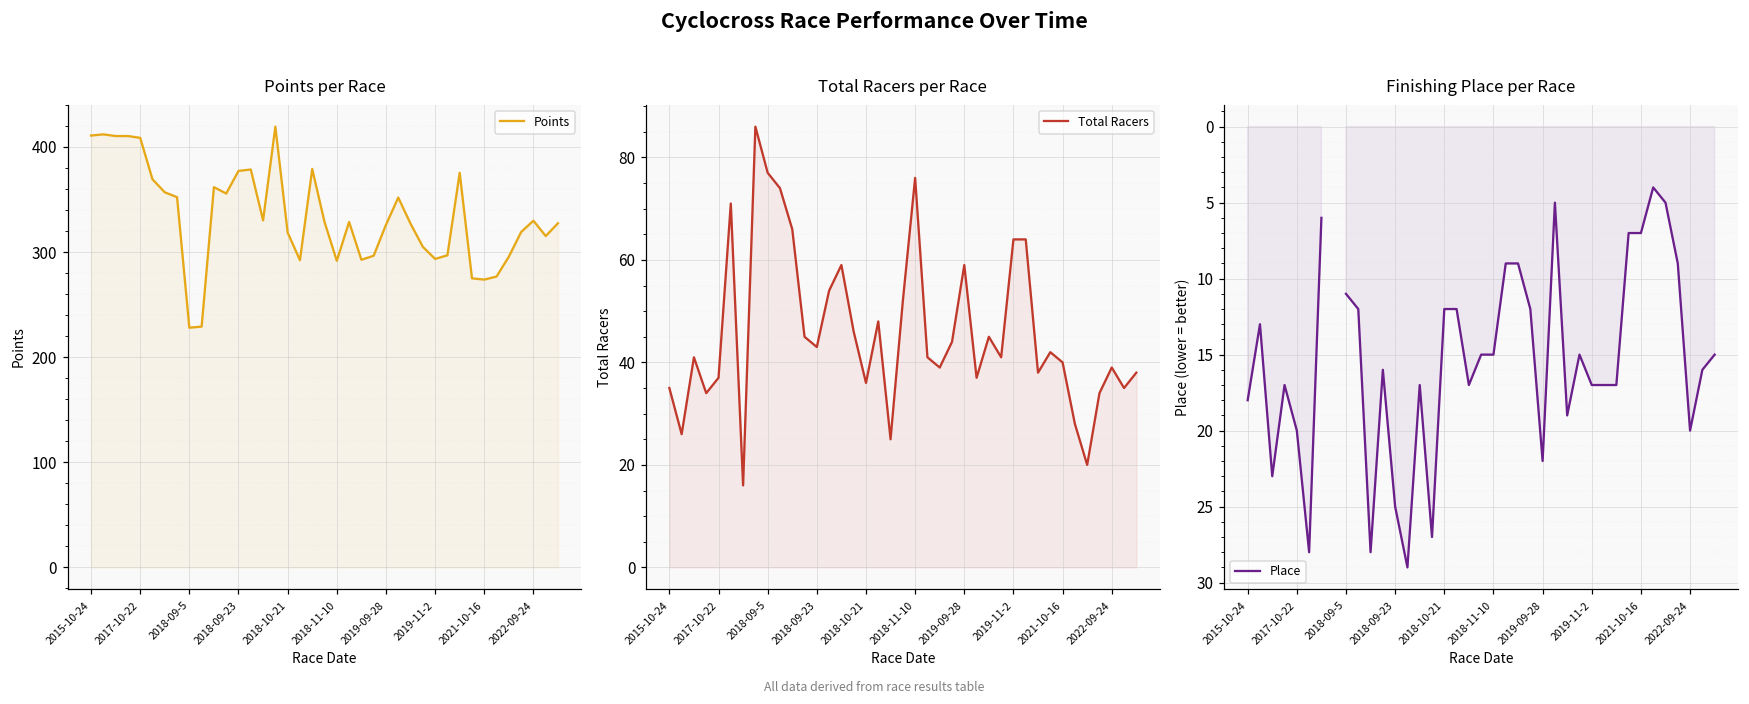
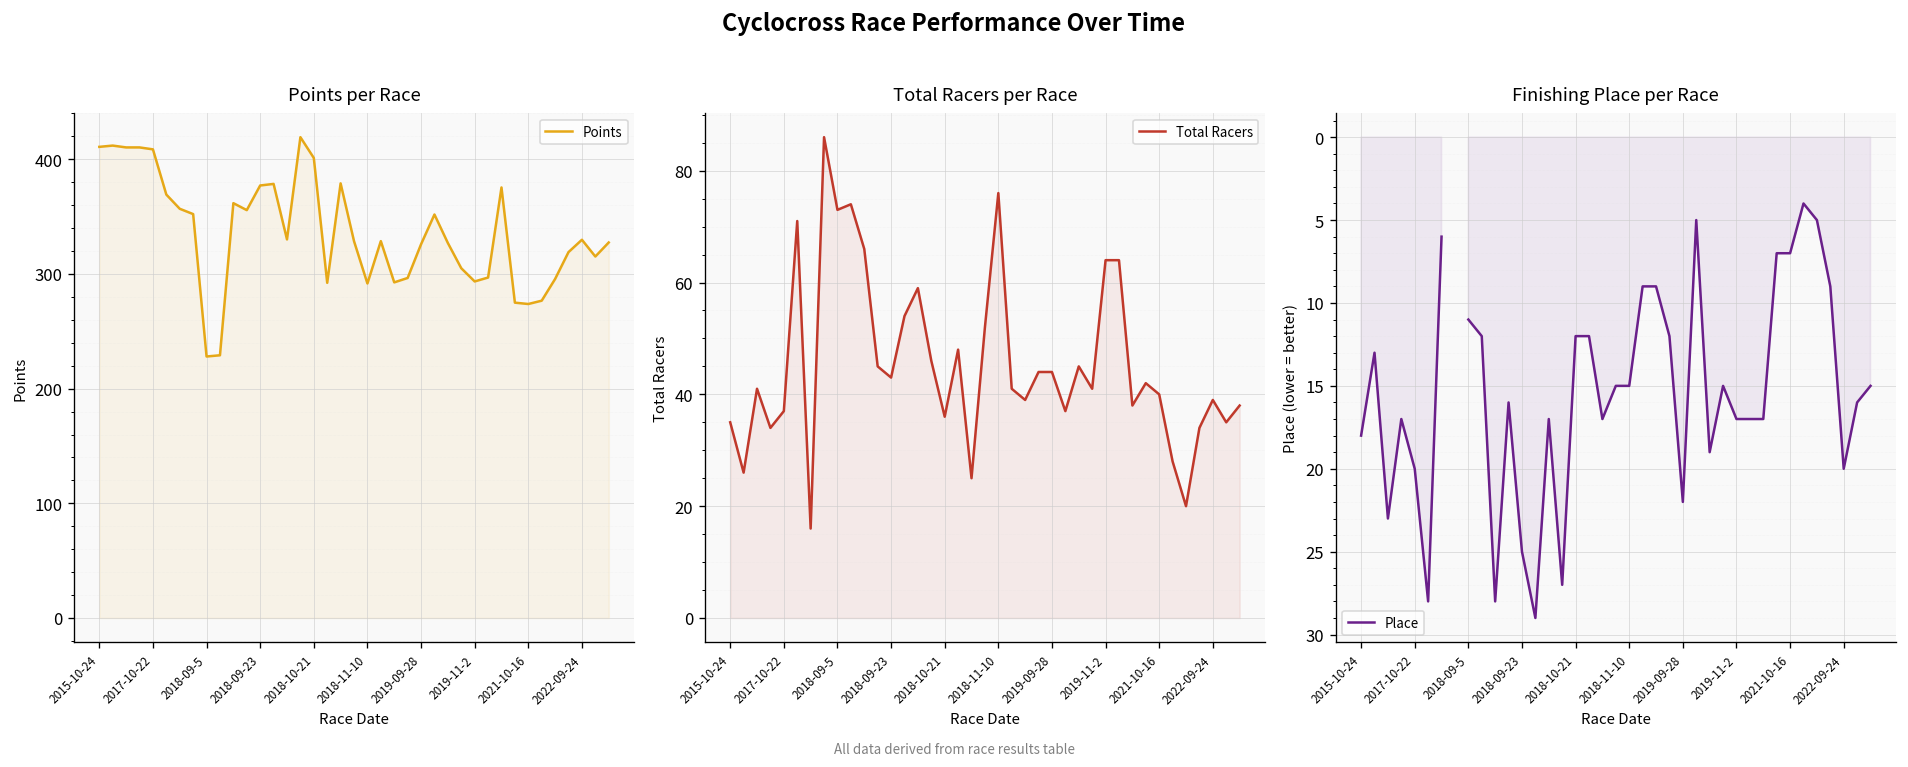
Points per Race, 2018-10-21: 320 -> 400
Total Racers per Race, 2018-09-5: 77 -> 73
Total Racers per Race, 2019-09-28: 59 -> 44
